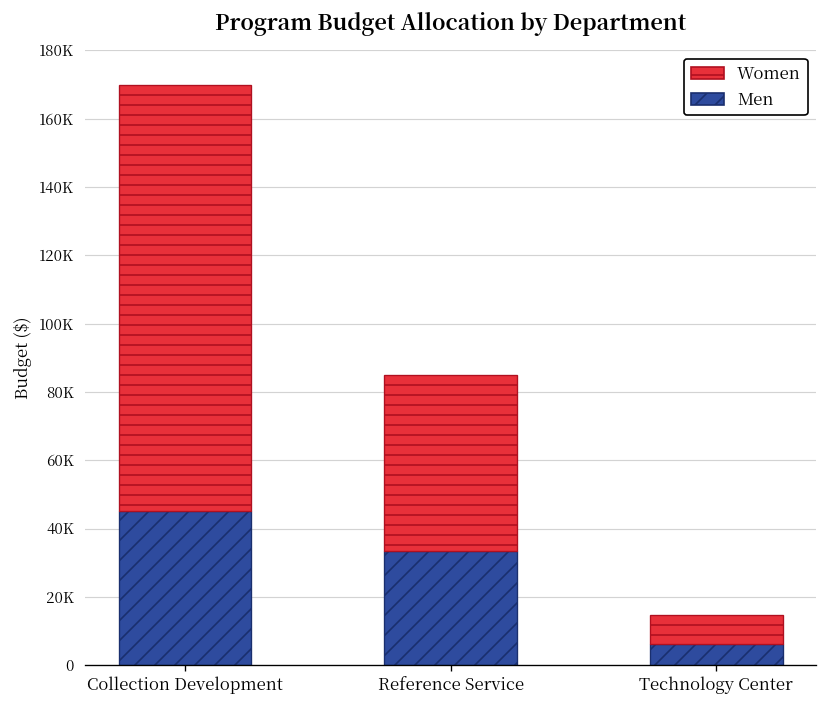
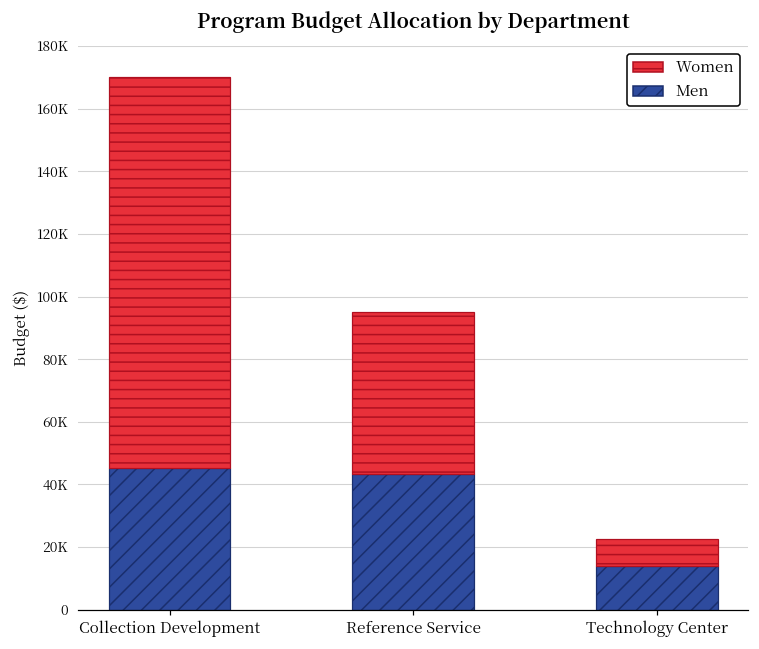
Men, Reference Service: 33000 -> 43000
Men, Technology Center: 6000 -> 14000
